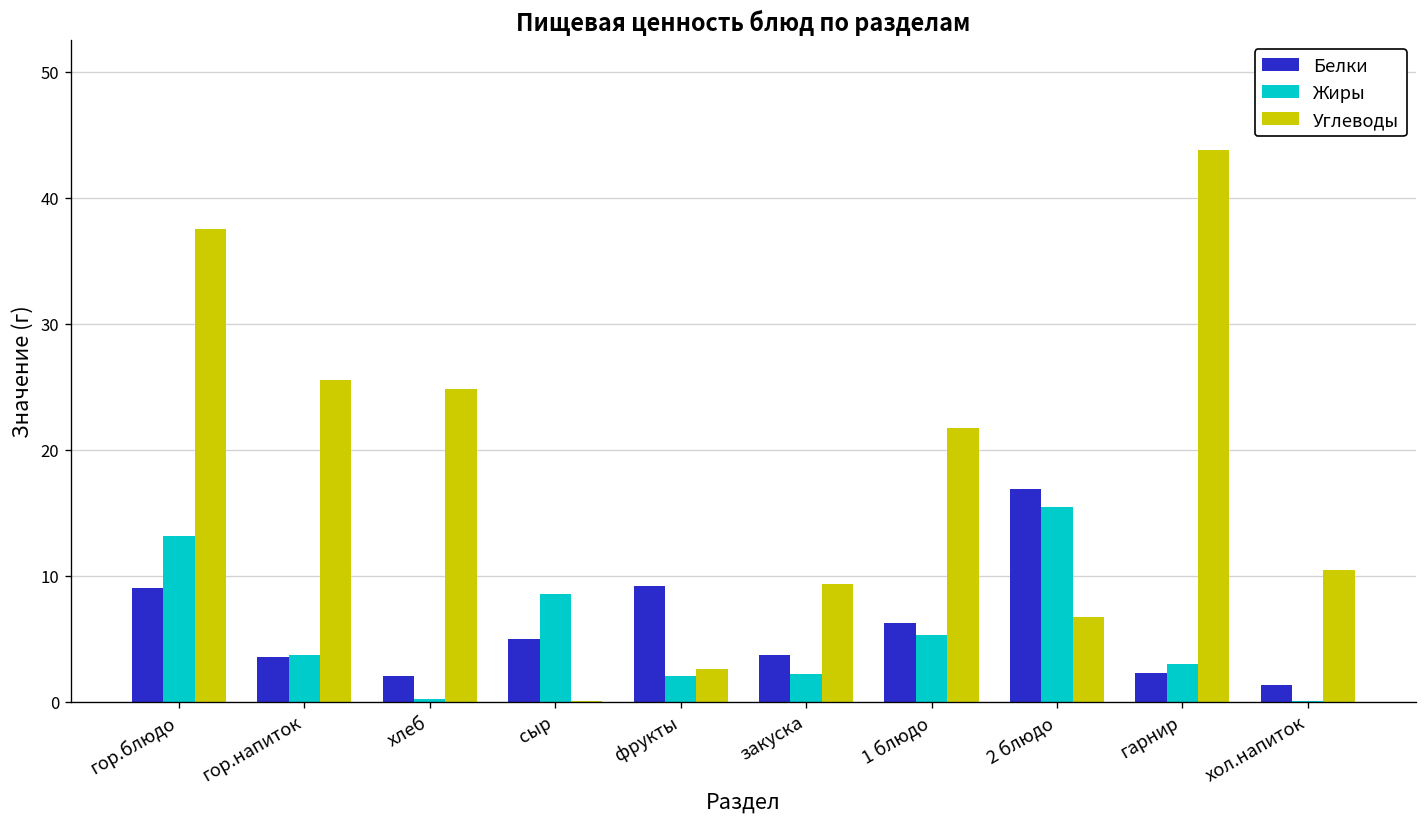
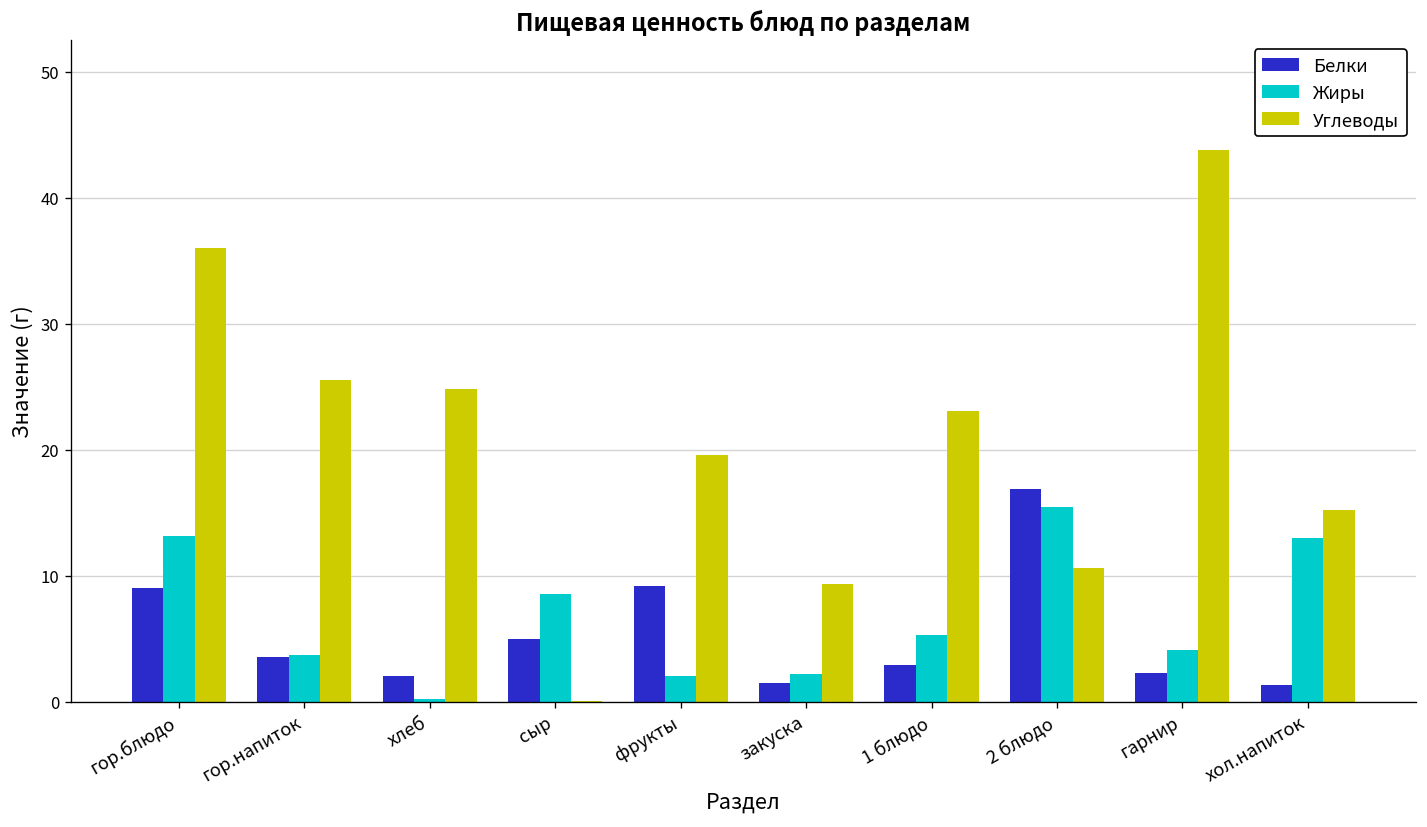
Углеводы, гор.блюдо: 37.5 -> 36.0
Углеводы, фрукты: 2.6 -> 19.6
Белки, закуска: 3.7 -> 1.5
Белки, 1 блюдо: 6.2 -> 2.9
Углеводы, 1 блюдо: 21.7 -> 23.1
Углеводы, 2 блюдо: 6.7 -> 10.6
Жиры, гарнир: 3.0 -> 4.1
Жиры, хол.напиток: 0.1 -> 13.0
Углеводы, хол.напиток: 10.4 -> 15.2
